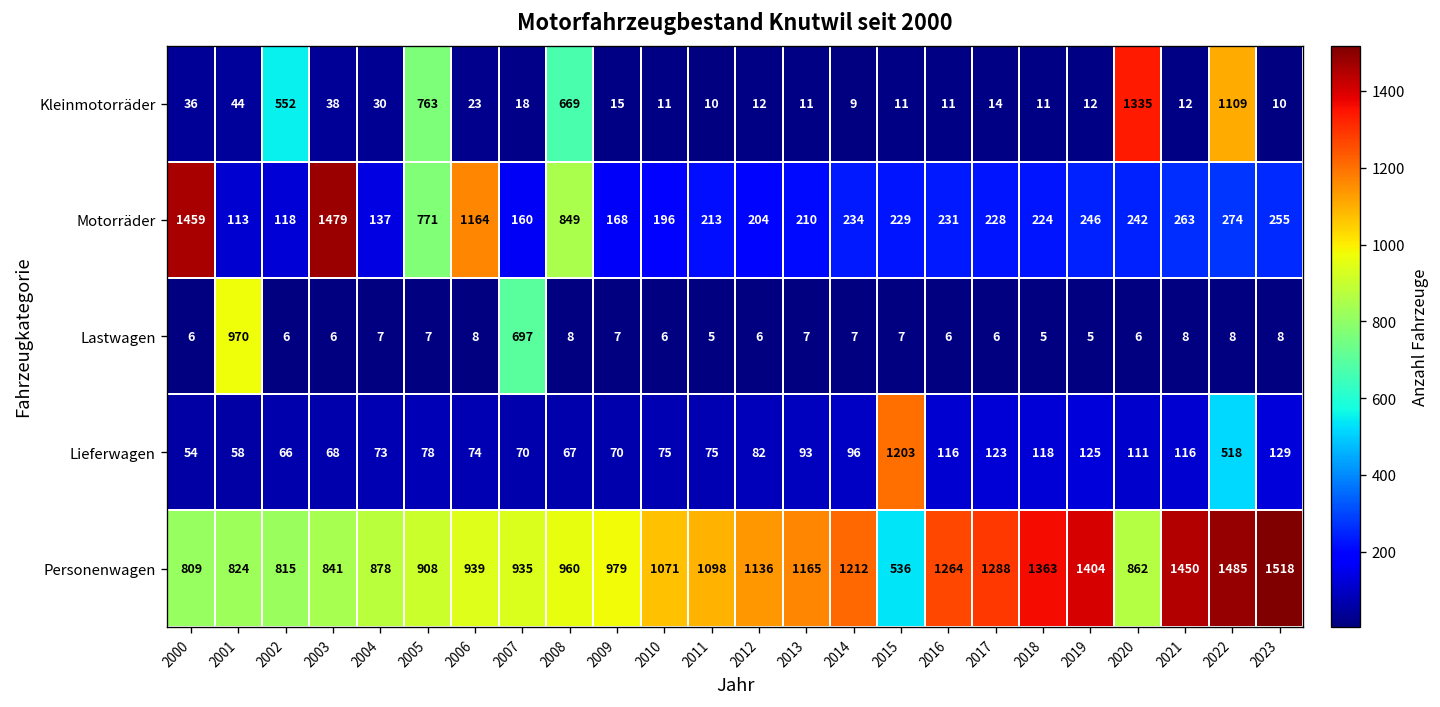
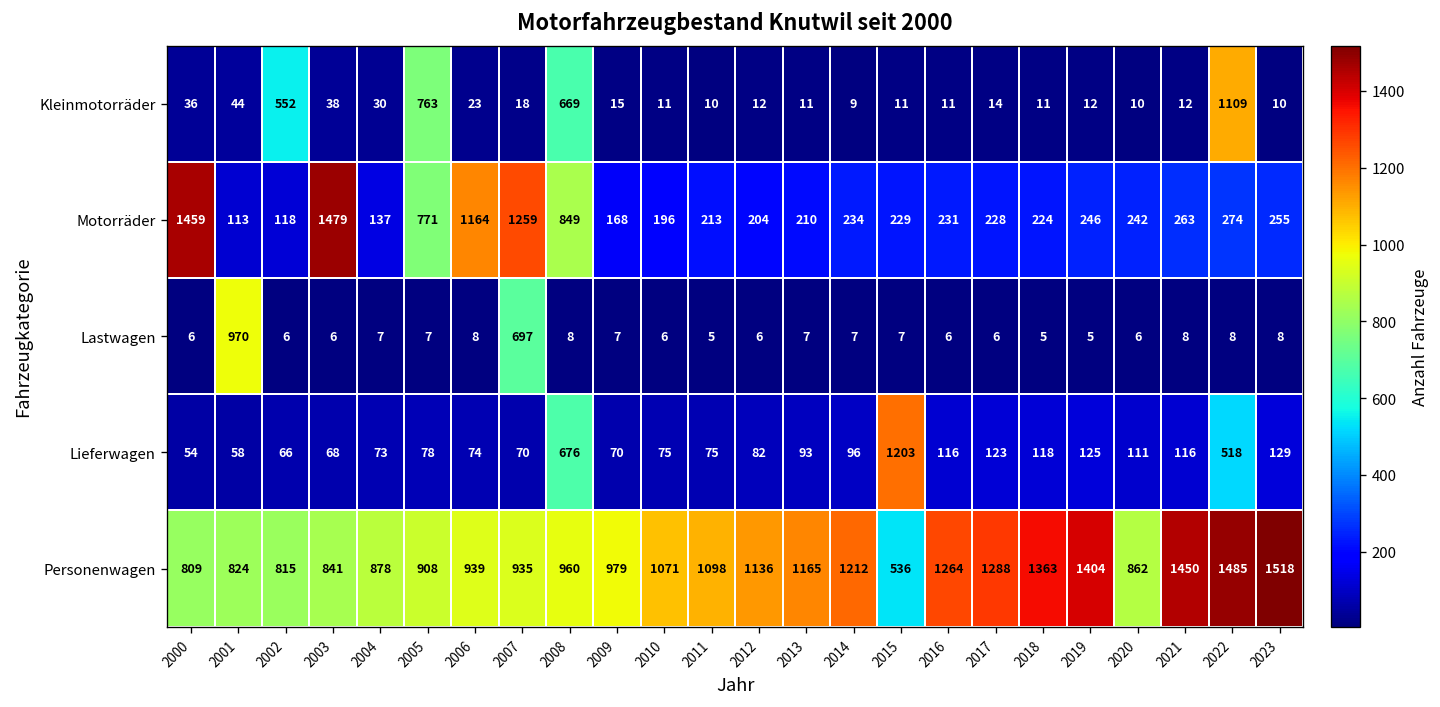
Kleinmotorräder, 2020: 1335 -> 10
Motorräder, 2007: 160 -> 1259
Lieferwagen, 2008: 67 -> 676
